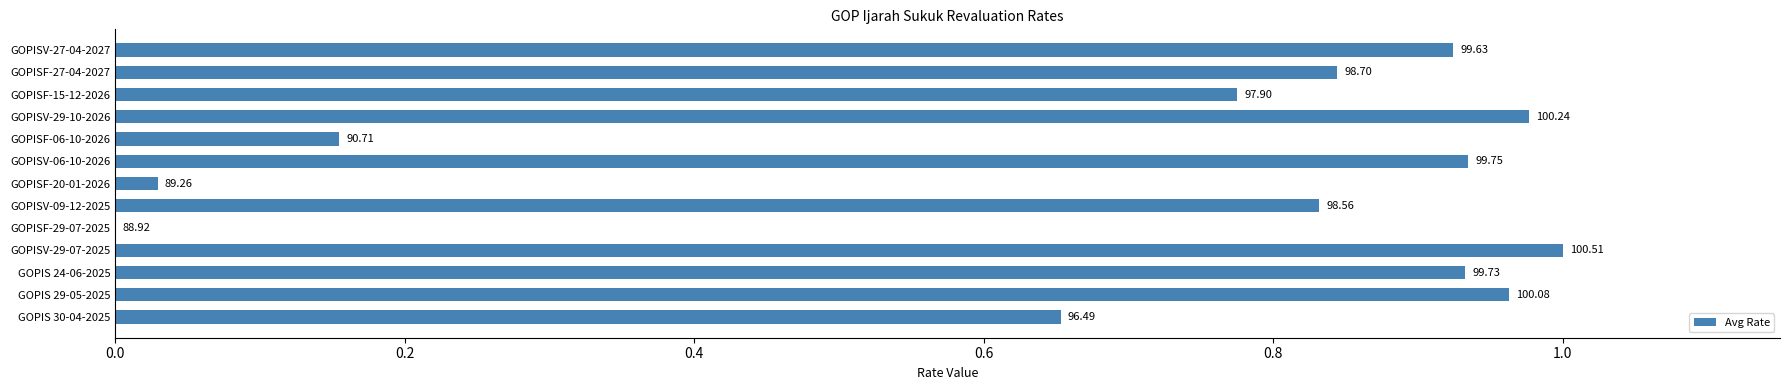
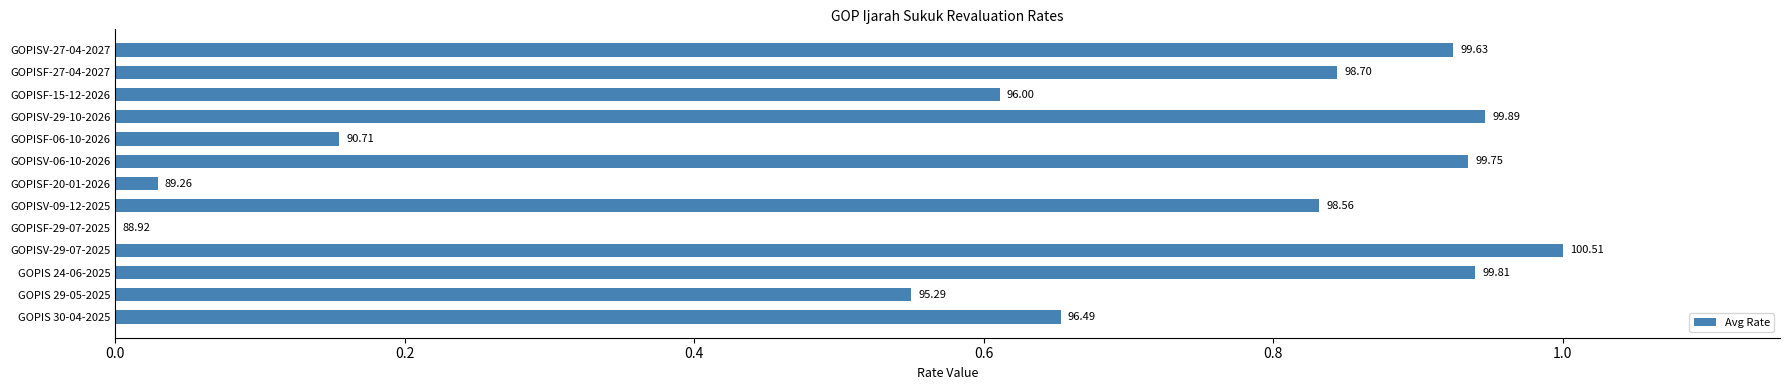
GOPISF-15-12-2026: 97.90 -> 96.00
GOPISV-29-10-2026: 100.24 -> 99.89
GOPIS 24-06-2025: 99.73 -> 99.81
GOPIS 29-05-2025: 100.08 -> 95.29
